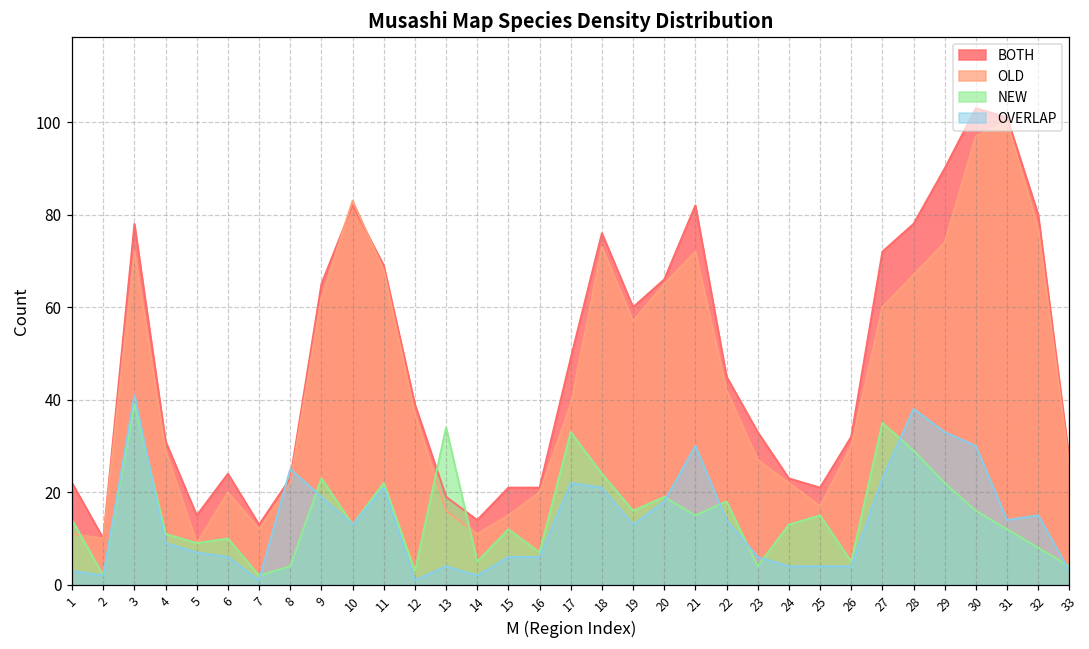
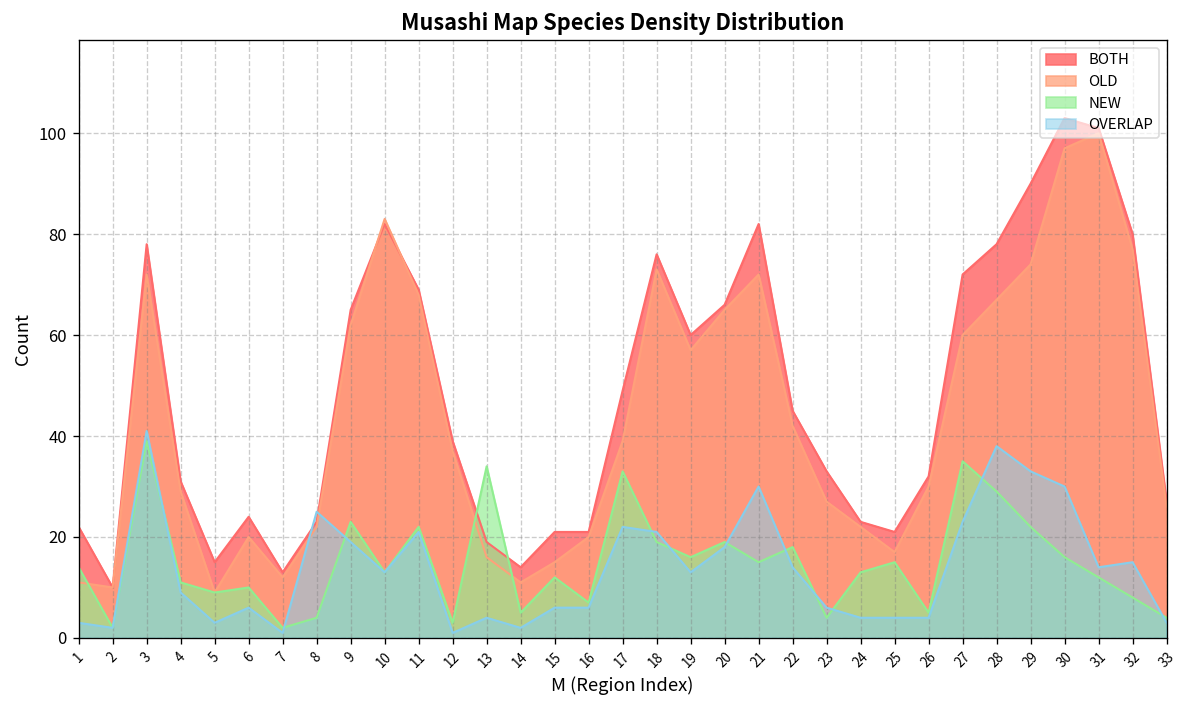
OVERLAP, 5: 7 -> 3
NEW, 18: 24 -> 19
